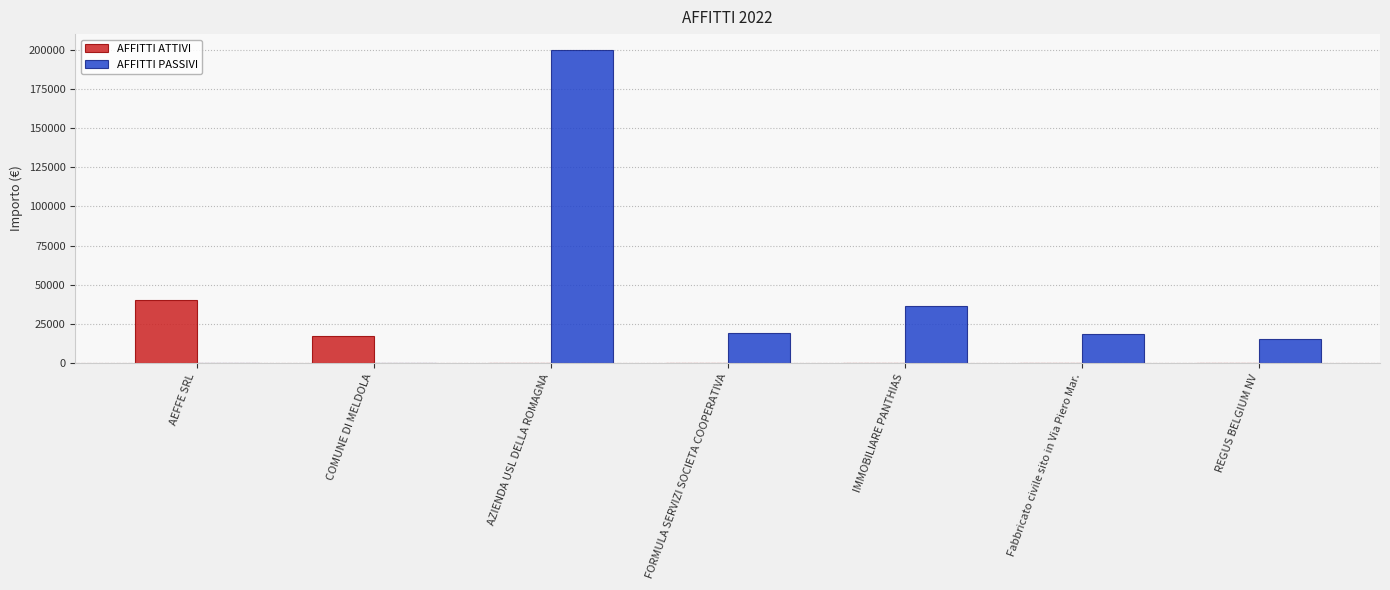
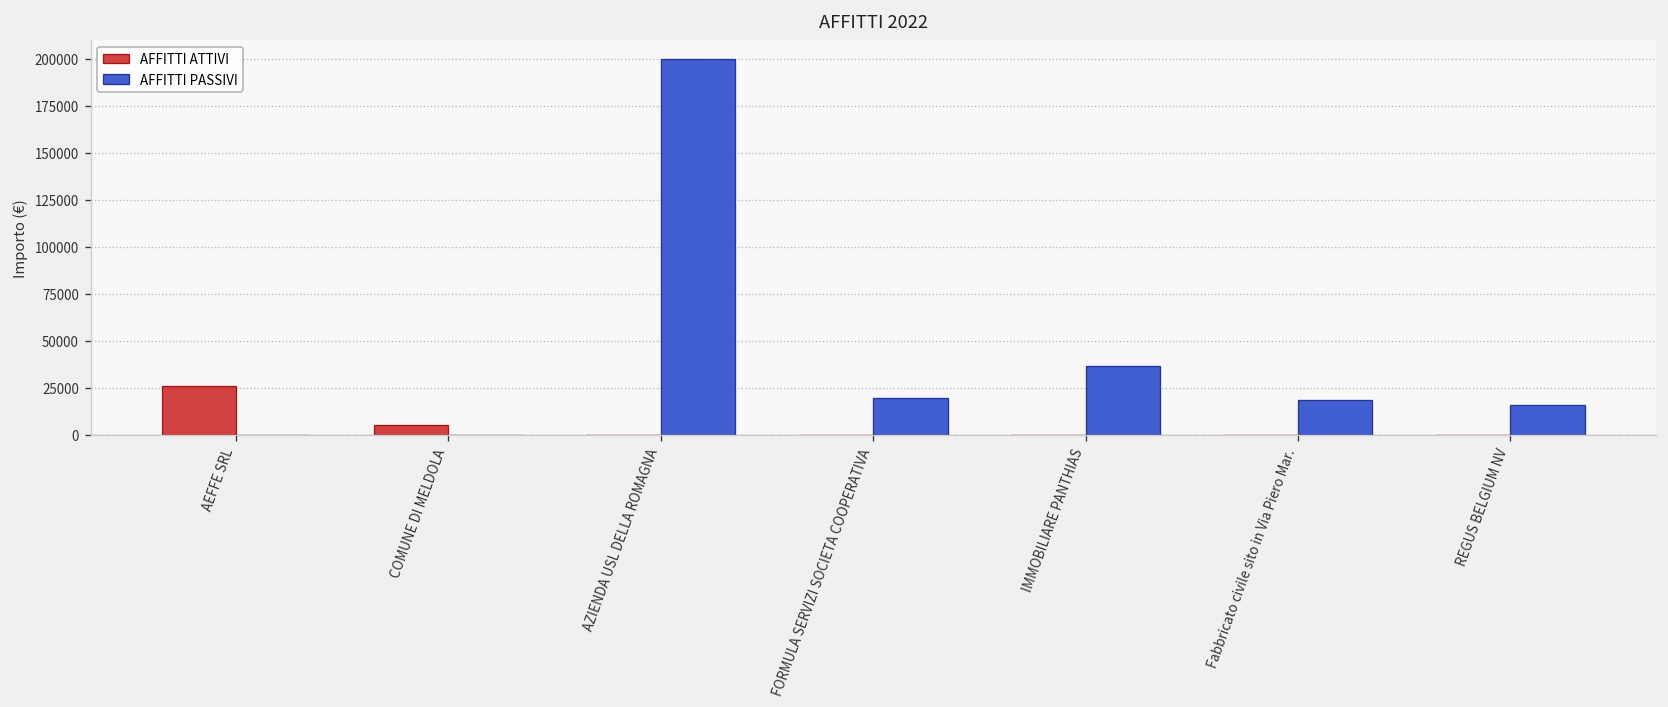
AFFITTI ATTIVI, AEFFE SRL: 40000 -> 26000
AFFITTI ATTIVI, COMUNE DI MELDOLA: 17000 -> 5000
